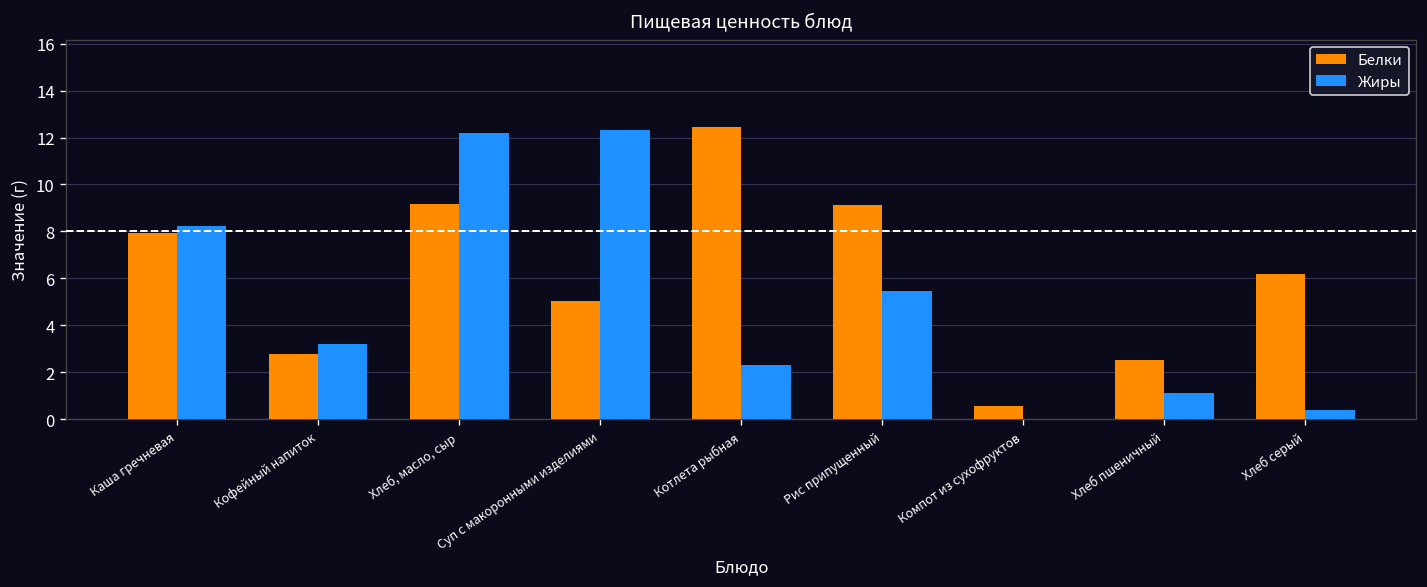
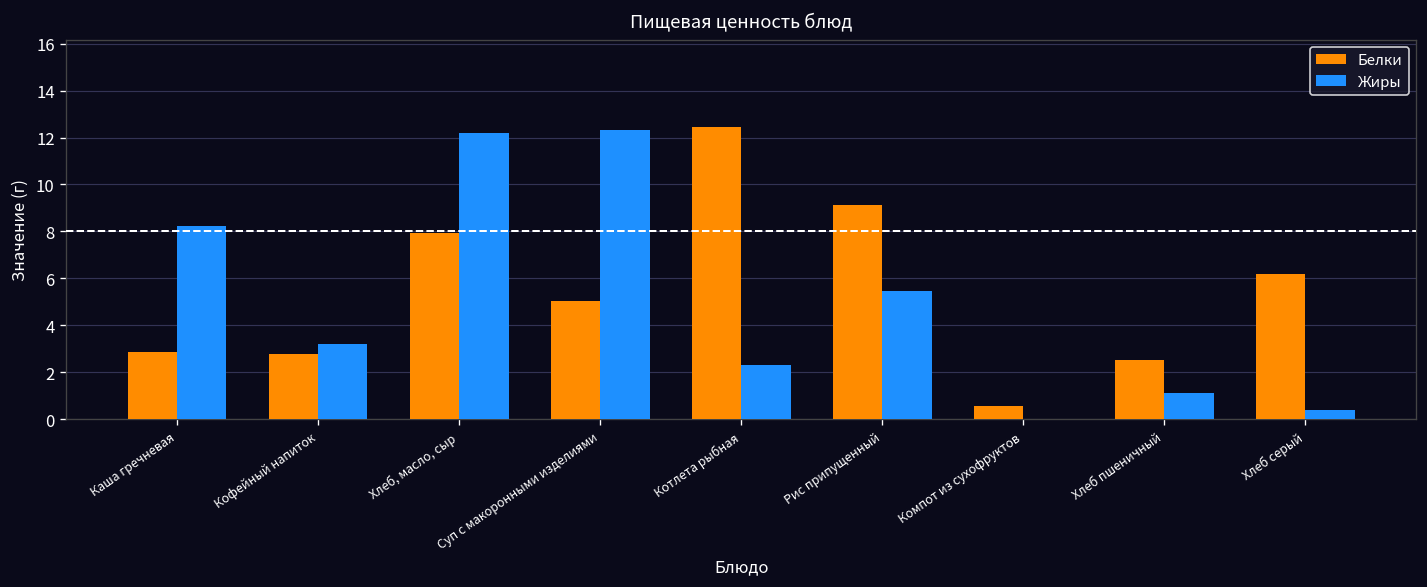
Белки, Каша гречневая: 7.9 -> 2.9
Белки, Хлеб, масло, сыр: 9.2 -> 7.9
